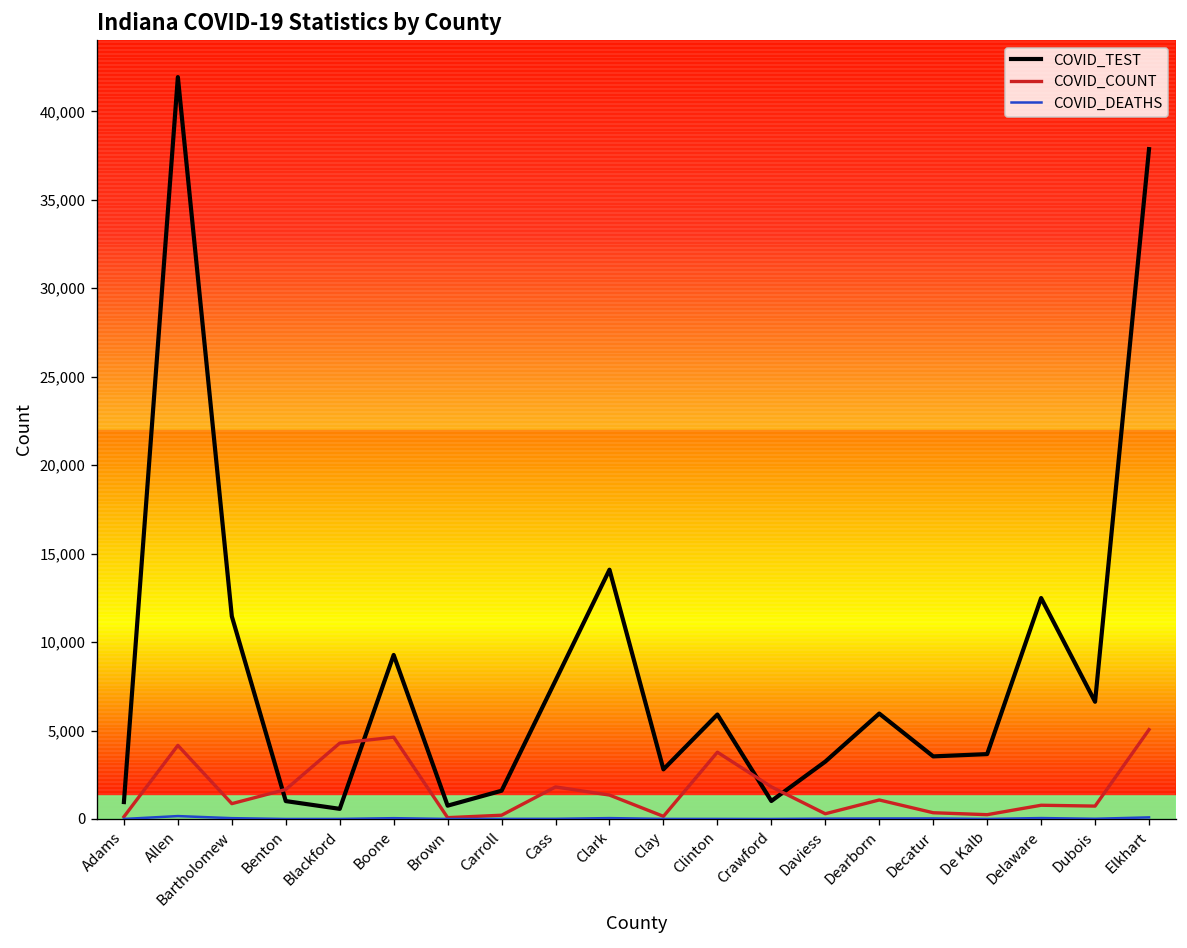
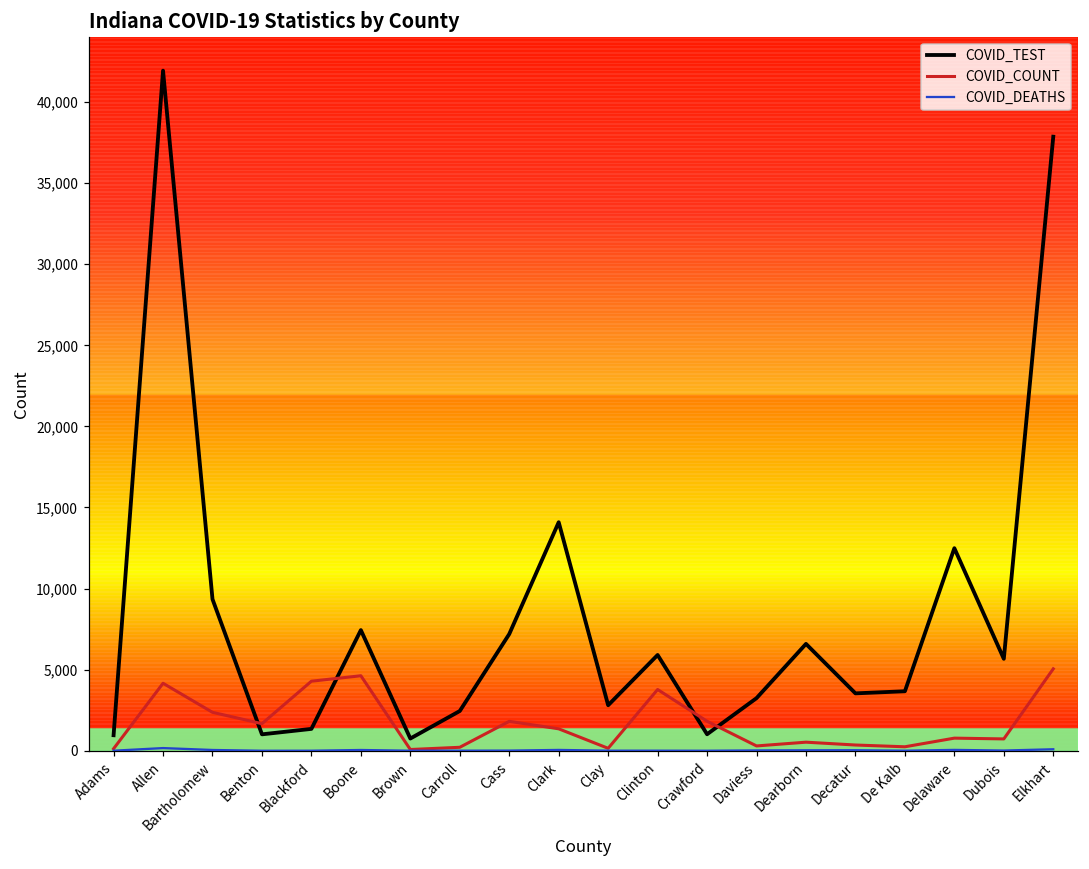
COVID_TEST, Bartholomew: 11,500 -> 9,300
COVID_COUNT, Bartholomew: 900 -> 2,400
COVID_TEST, Blackford: 600 -> 1,300
COVID_TEST, Boone: 9,300 -> 7,400
COVID_TEST, Carroll: 1,600 -> 2,500
COVID_TEST, Cass: 7,800 -> 7,200
COVID_TEST, Dearborn: 6,000 -> 6,600
COVID_COUNT, Dearborn: 1,100 -> 500
COVID_TEST, Dubois: 6,600 -> 5,700
